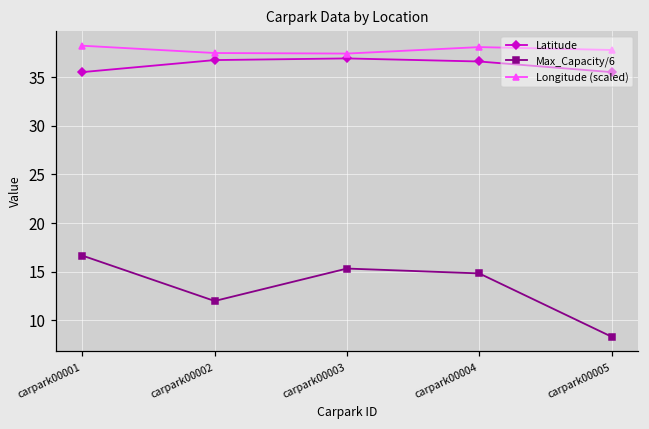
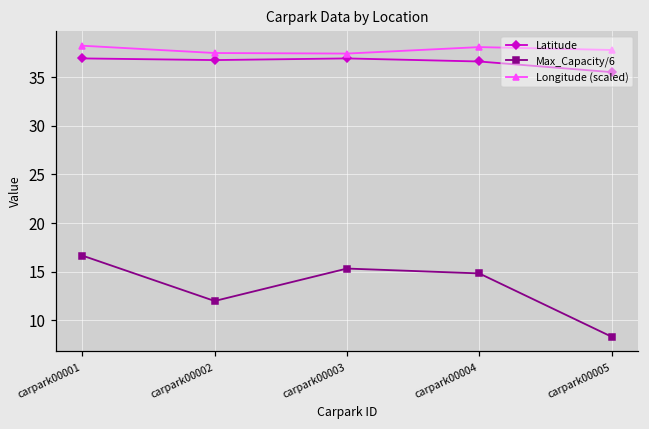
Latitude, carpark00001: 36 -> 37
